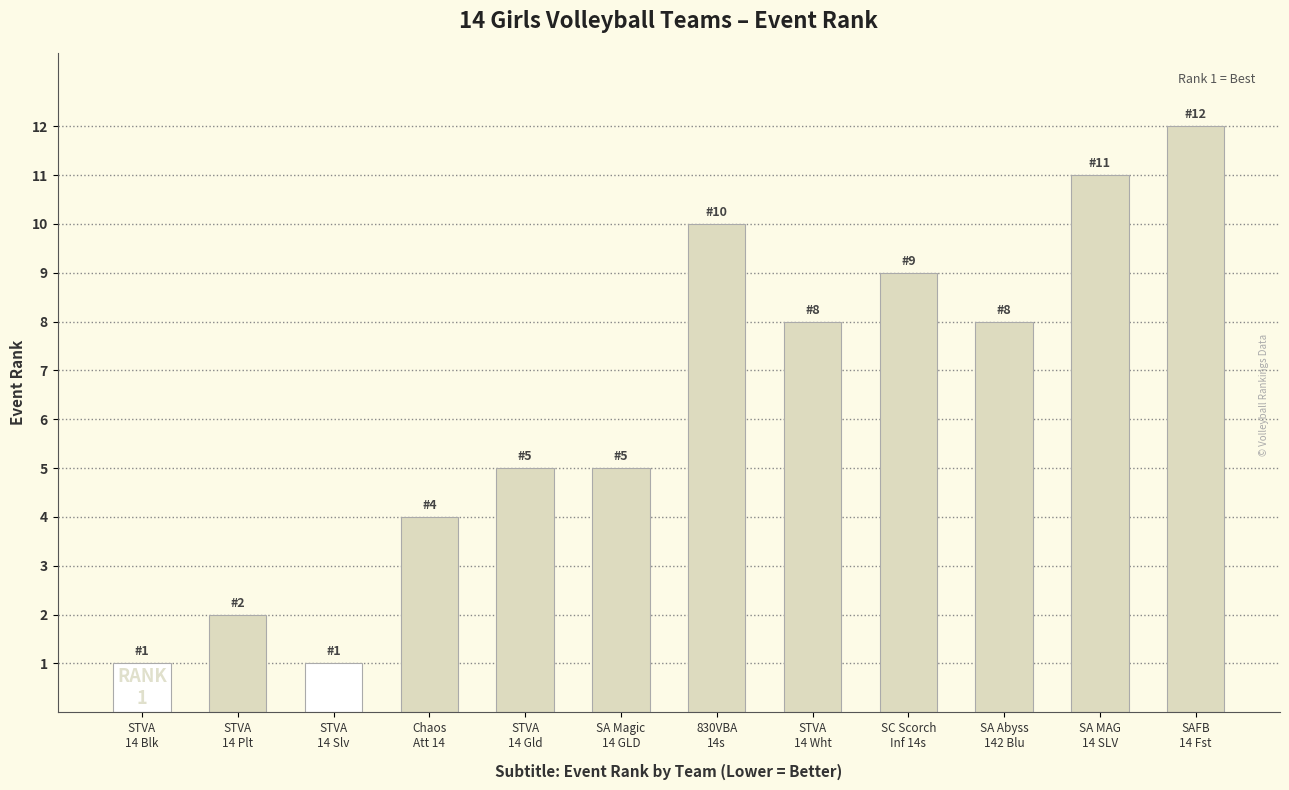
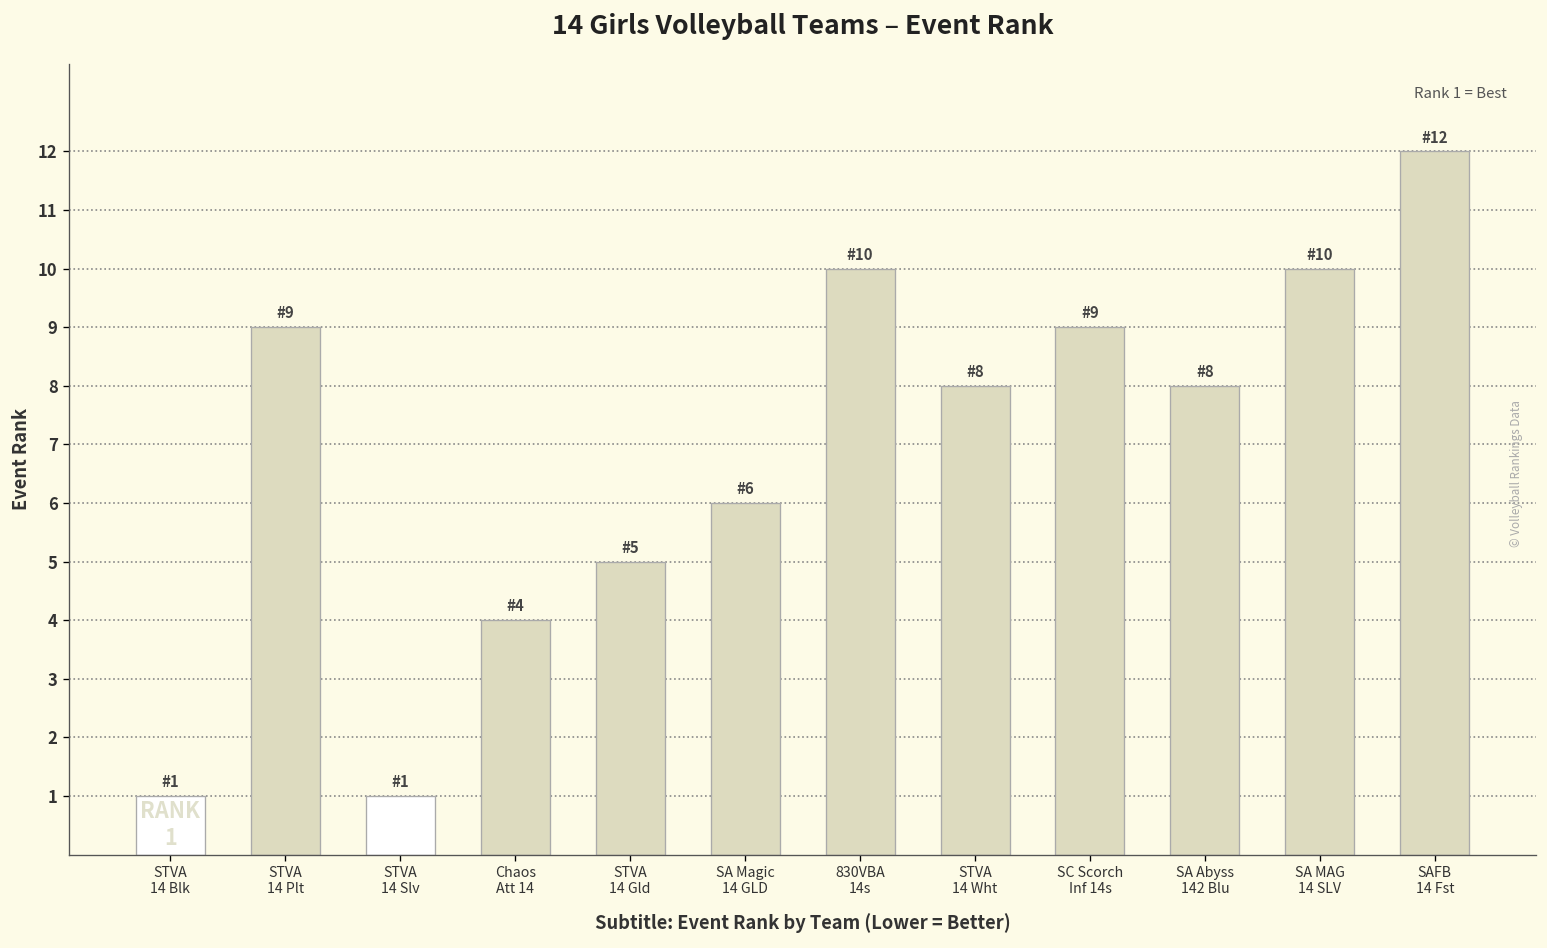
STVA 14 Plt: 2 -> 9
SA Magic 14 GLD: 5 -> 6
SA MAG 14 SLV: 11 -> 10
